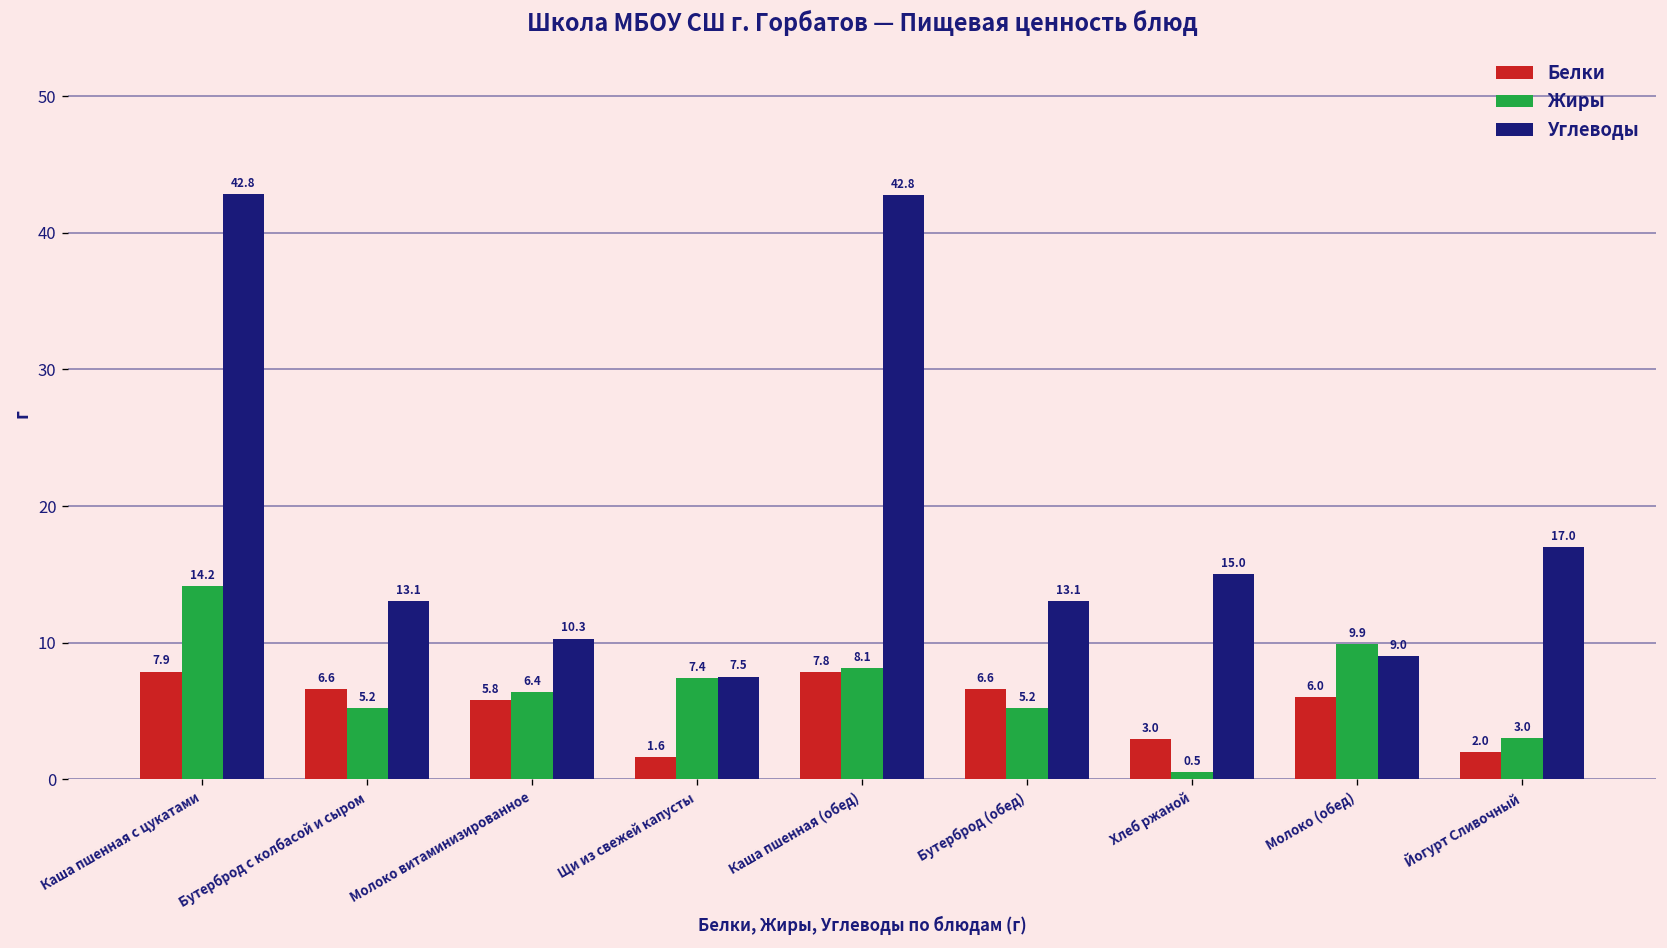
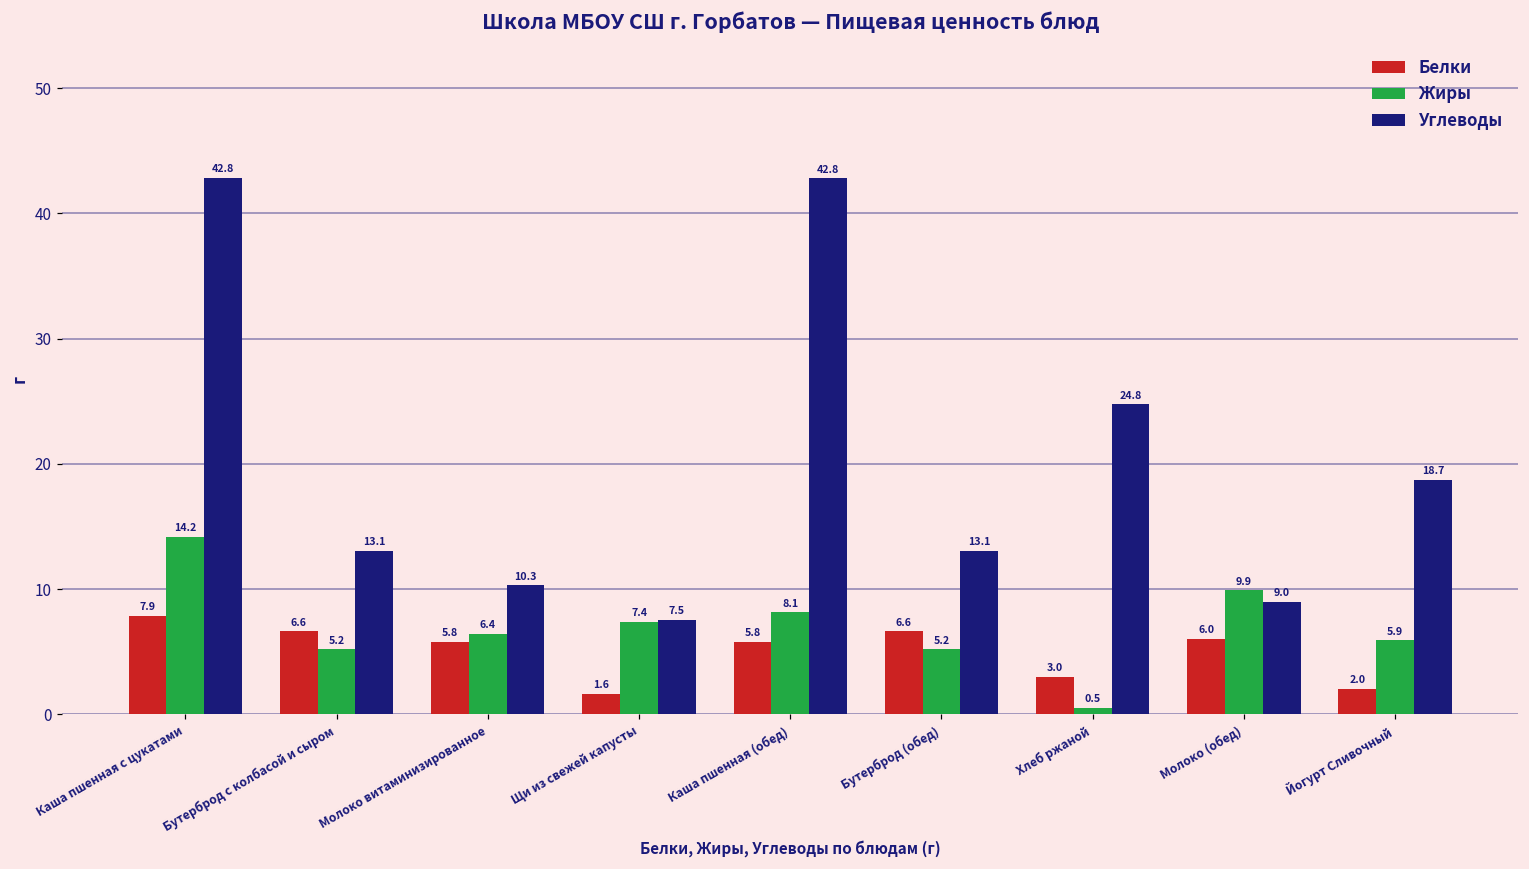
Белки, Каша пшенная (обед): 7.8 -> 5.8
Углеводы, Хлеб ржаной: 15.0 -> 24.8
Жиры, Йогурт Сливочный: 3.0 -> 5.9
Углеводы, Йогурт Сливочный: 17.0 -> 18.7
